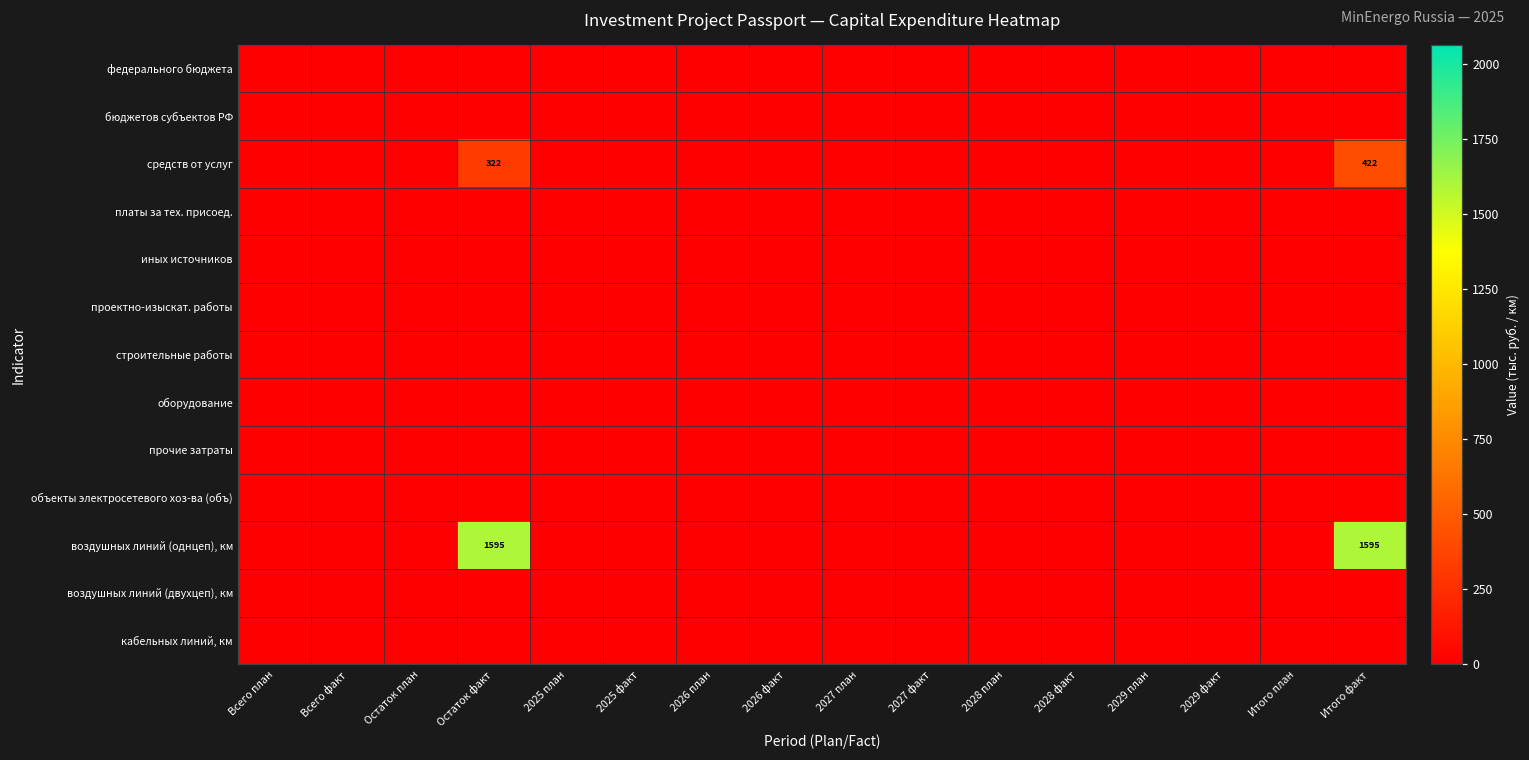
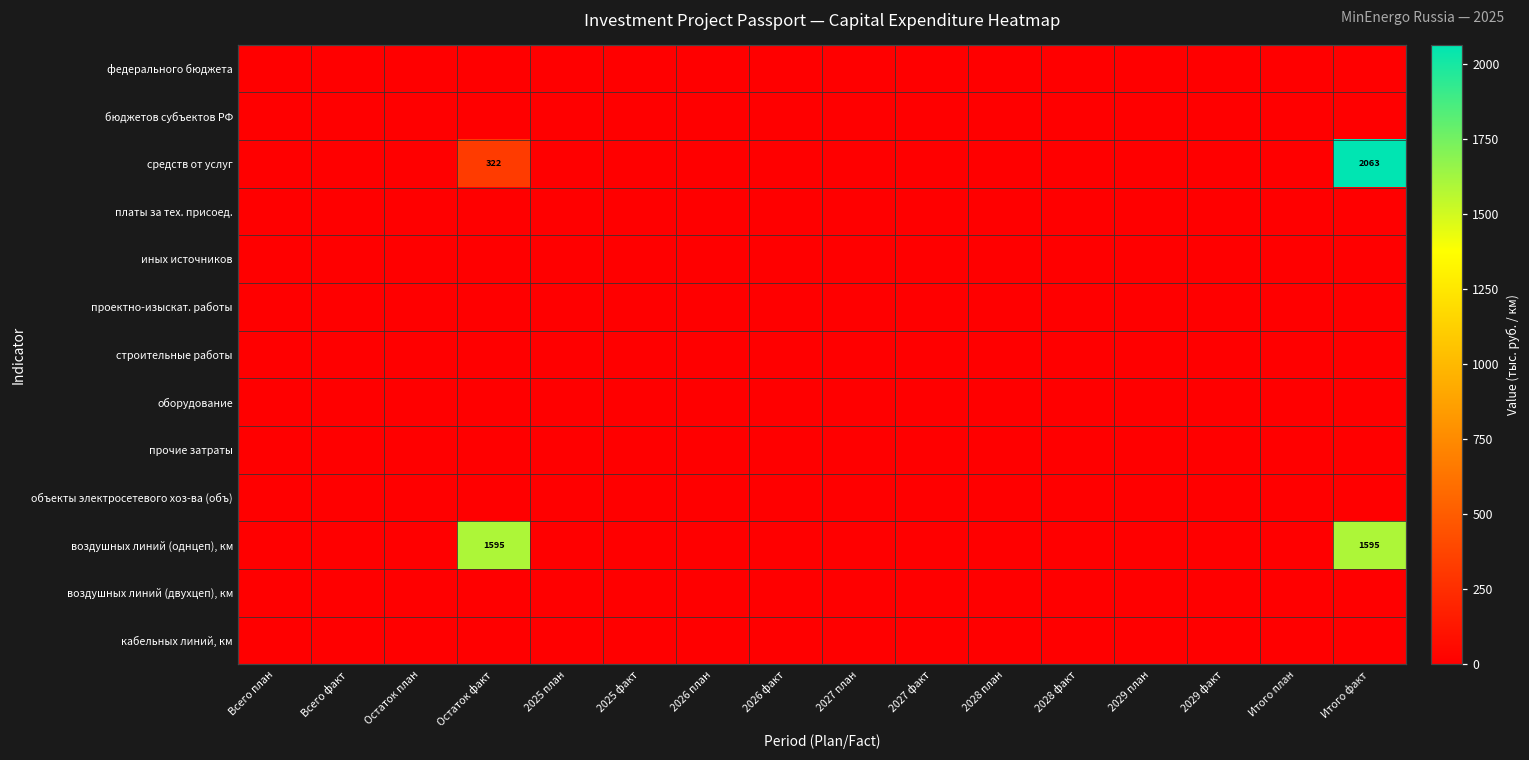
средств от услуг, Итого факт: 422 -> 2063
